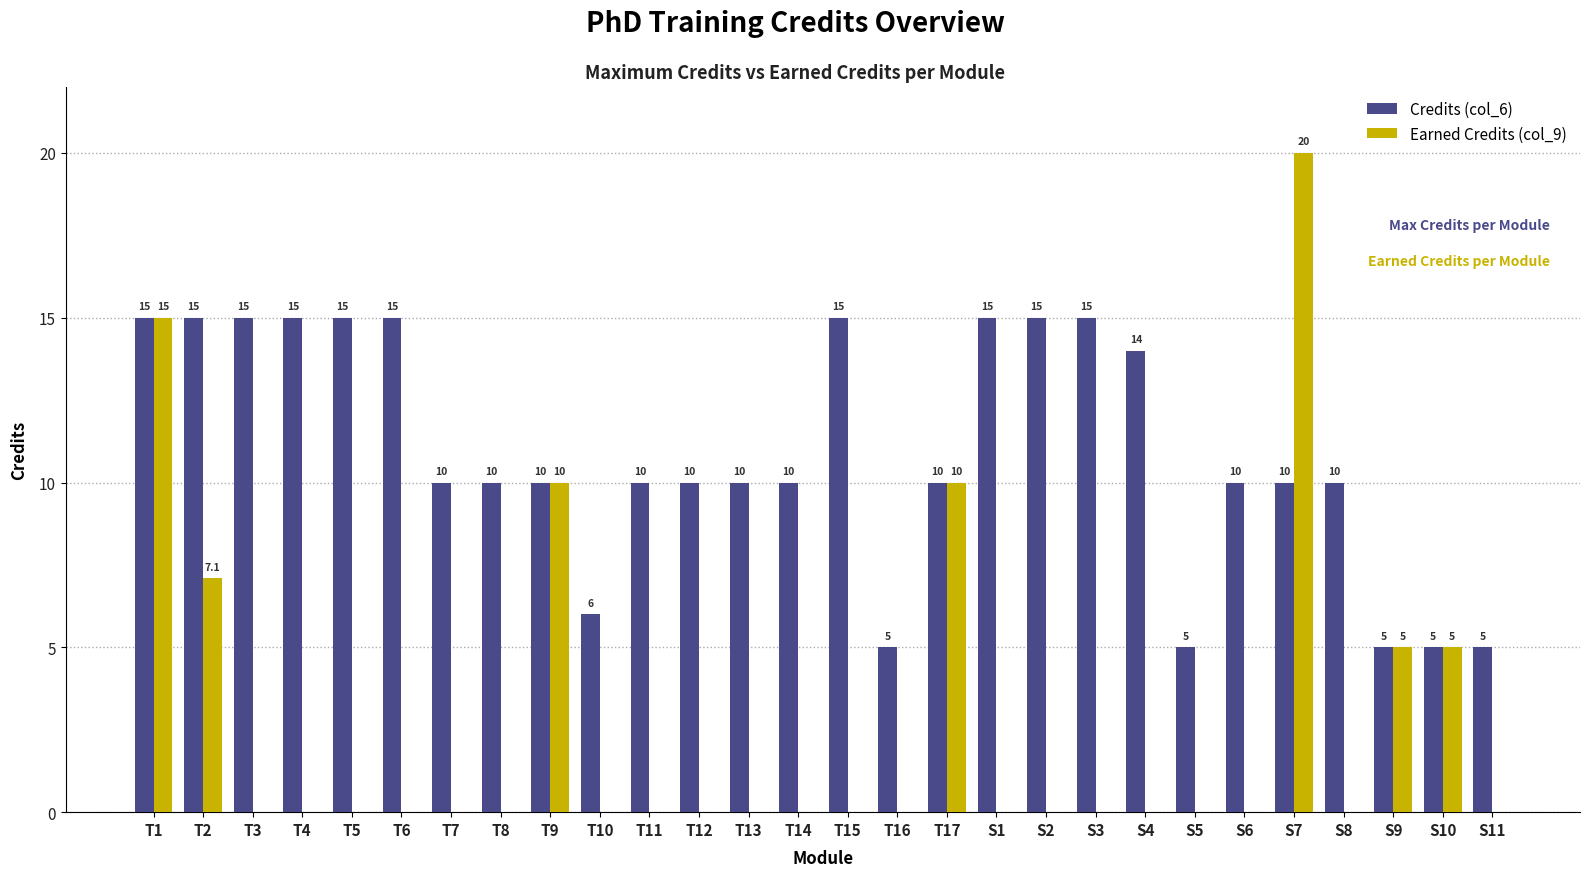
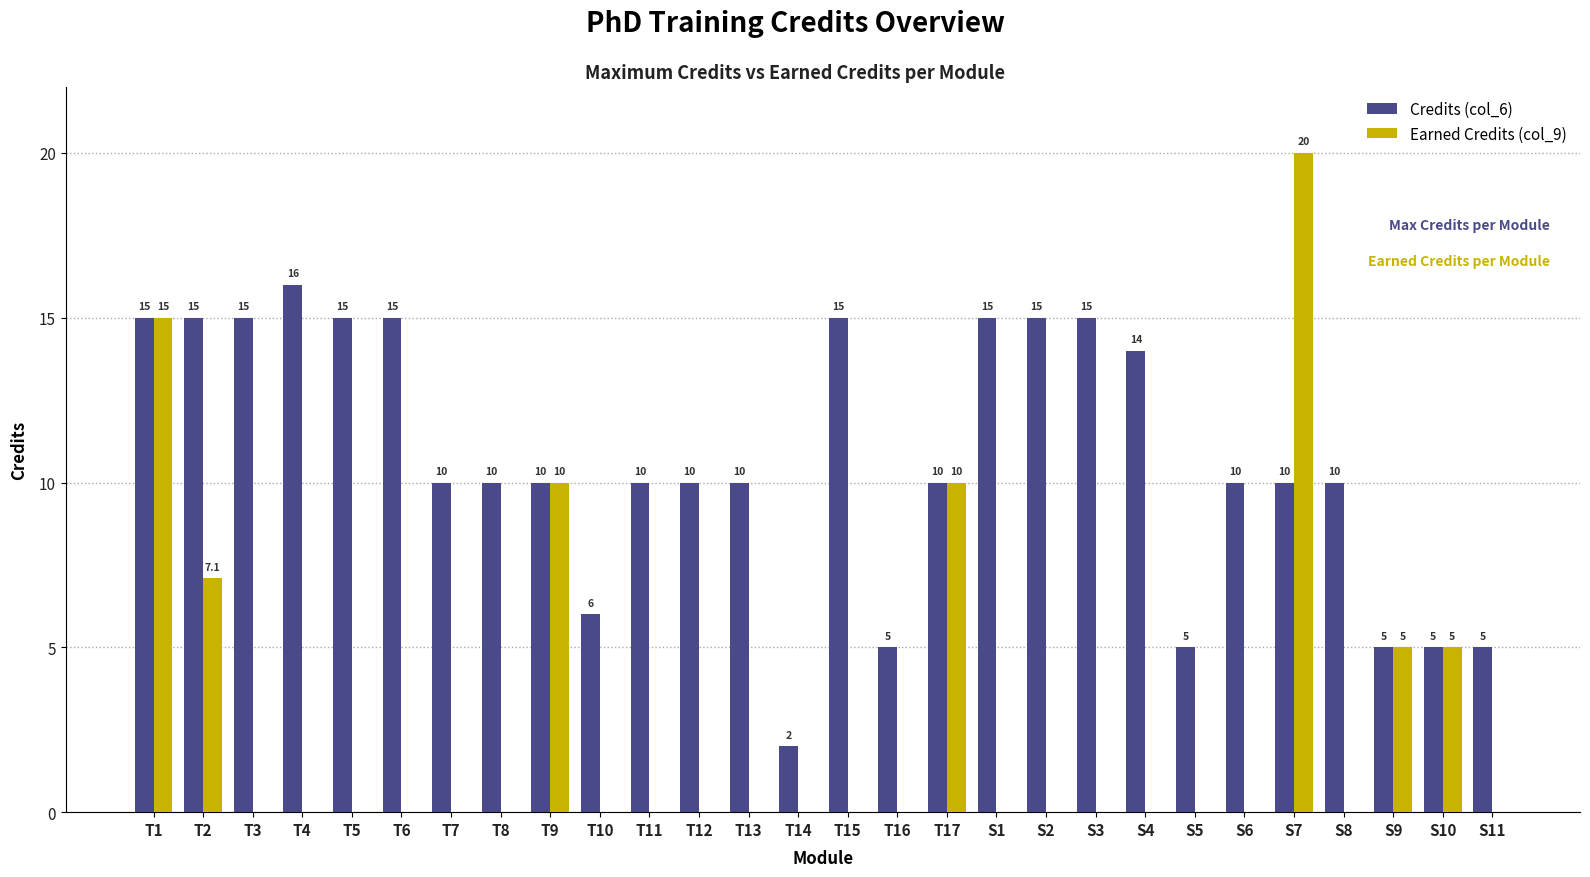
Credits (col_6), T4: 15 -> 16
Credits (col_6), T14: 10 -> 2
